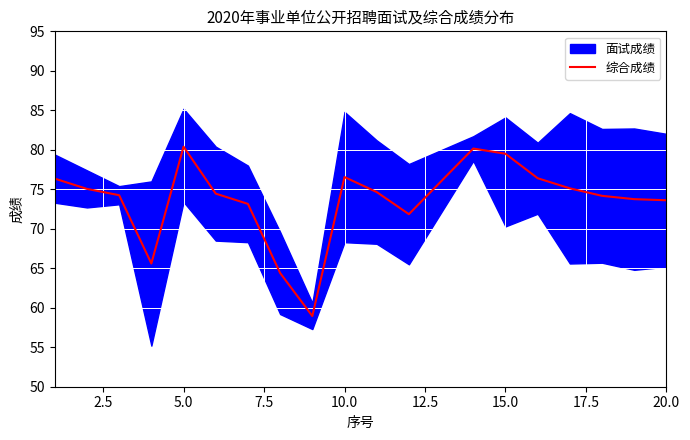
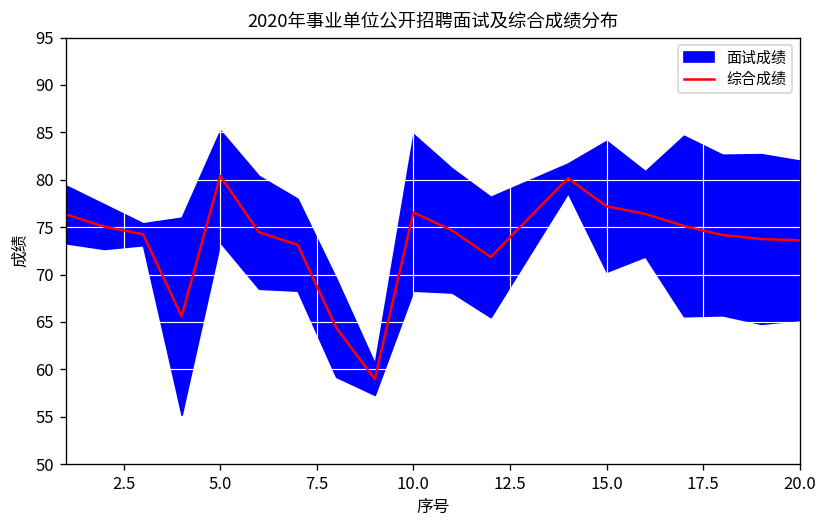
综合成绩, 15.0: 80 -> 77
